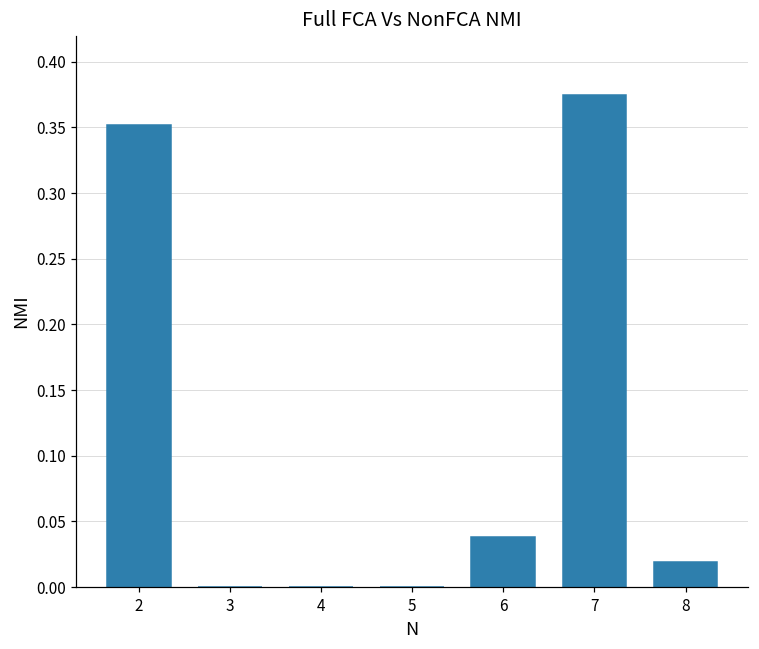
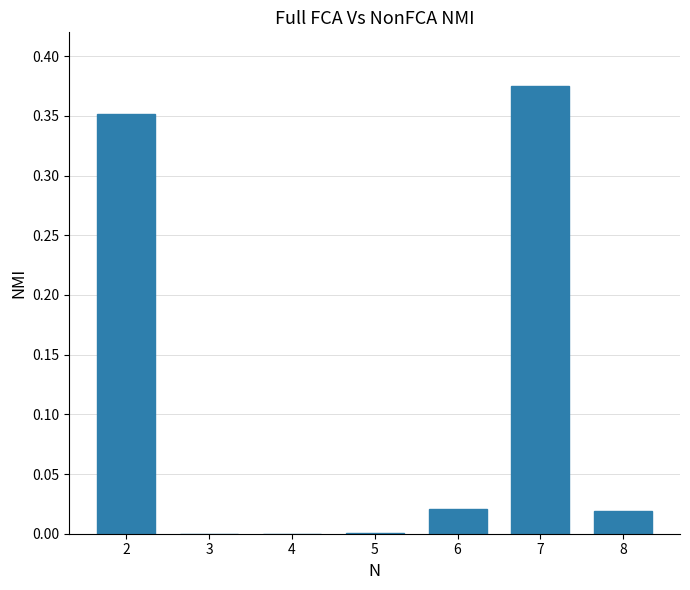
6: 0.038 -> 0.021
